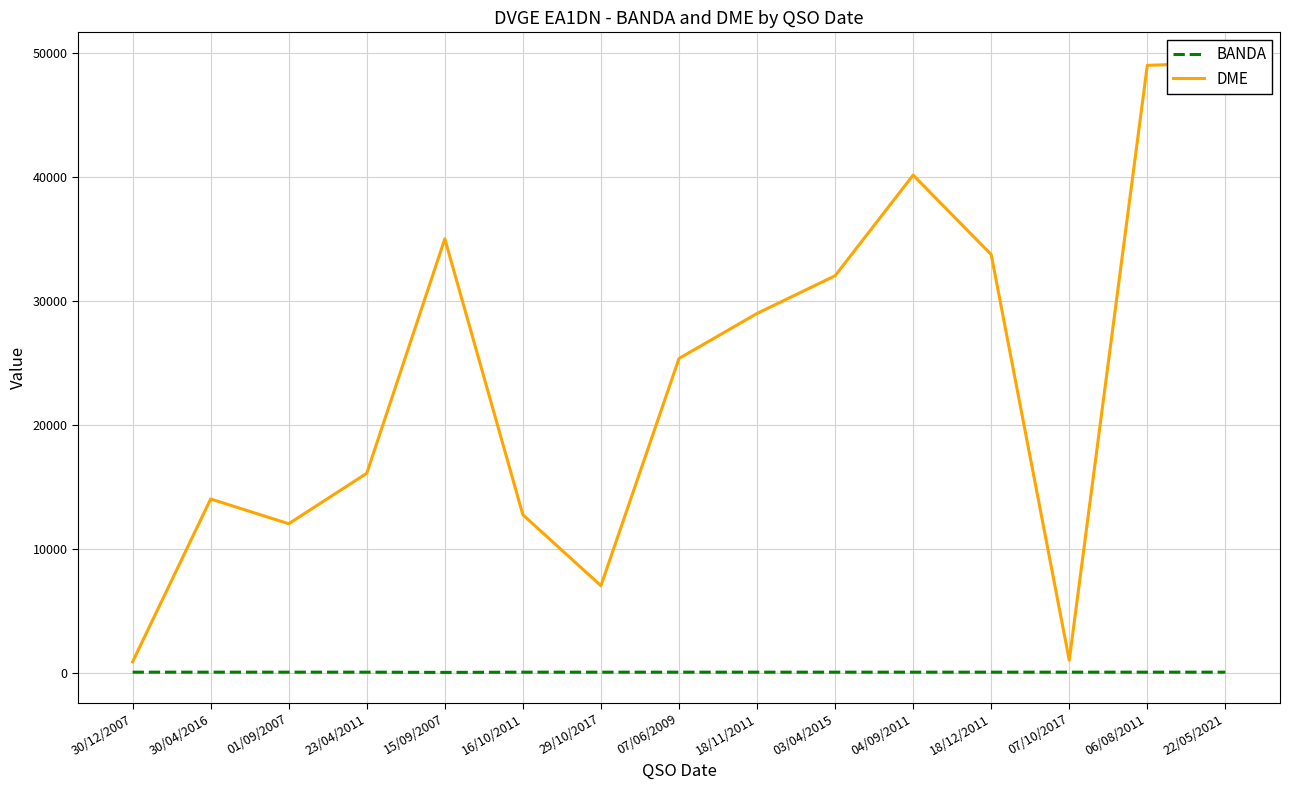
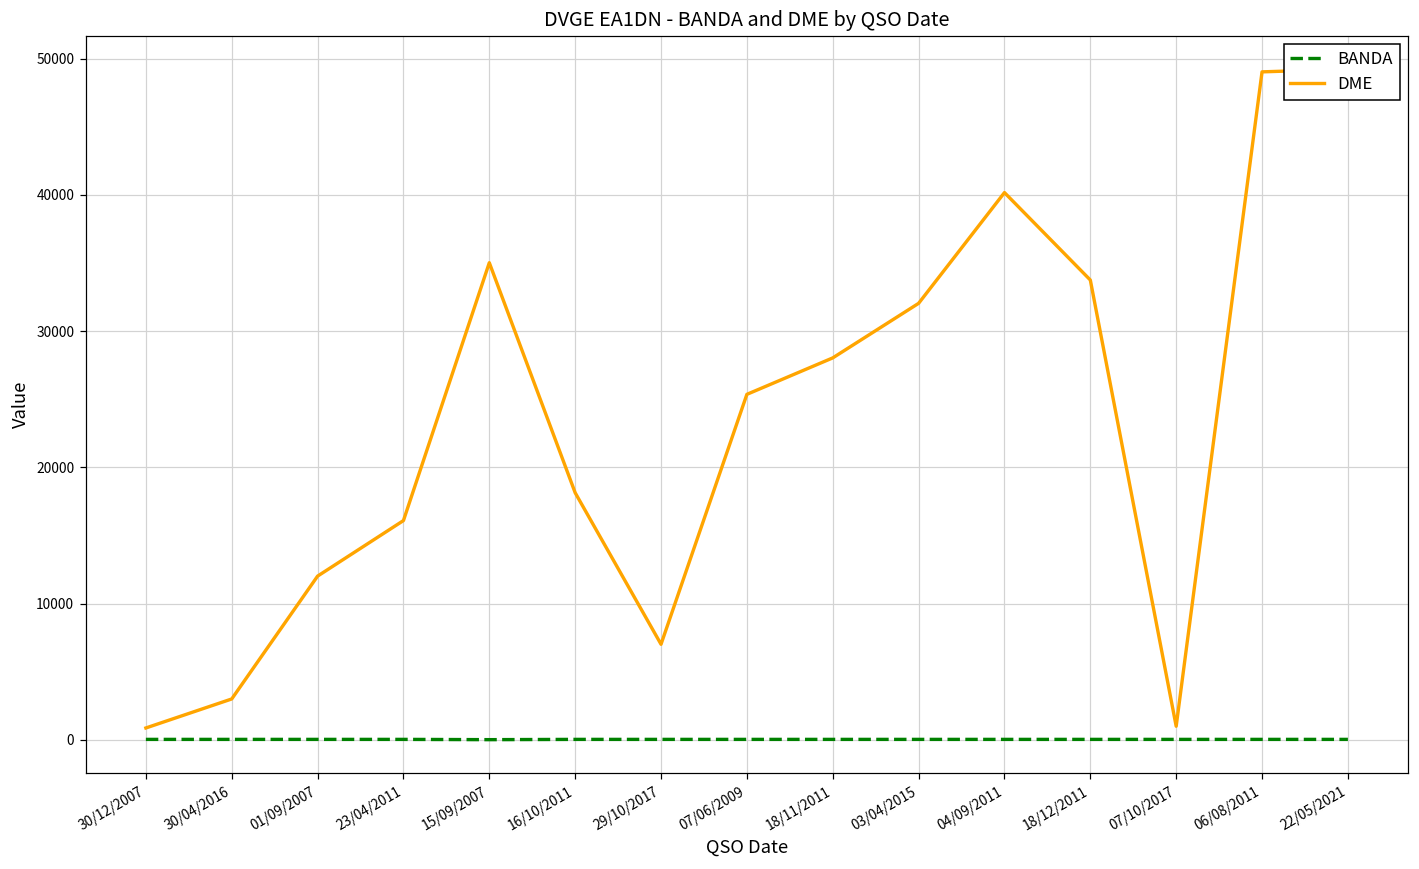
DME, 30/04/2016: 14000 -> 3000
DME, 16/10/2011: 12700 -> 18100
DME, 18/11/2011: 29000 -> 28000
